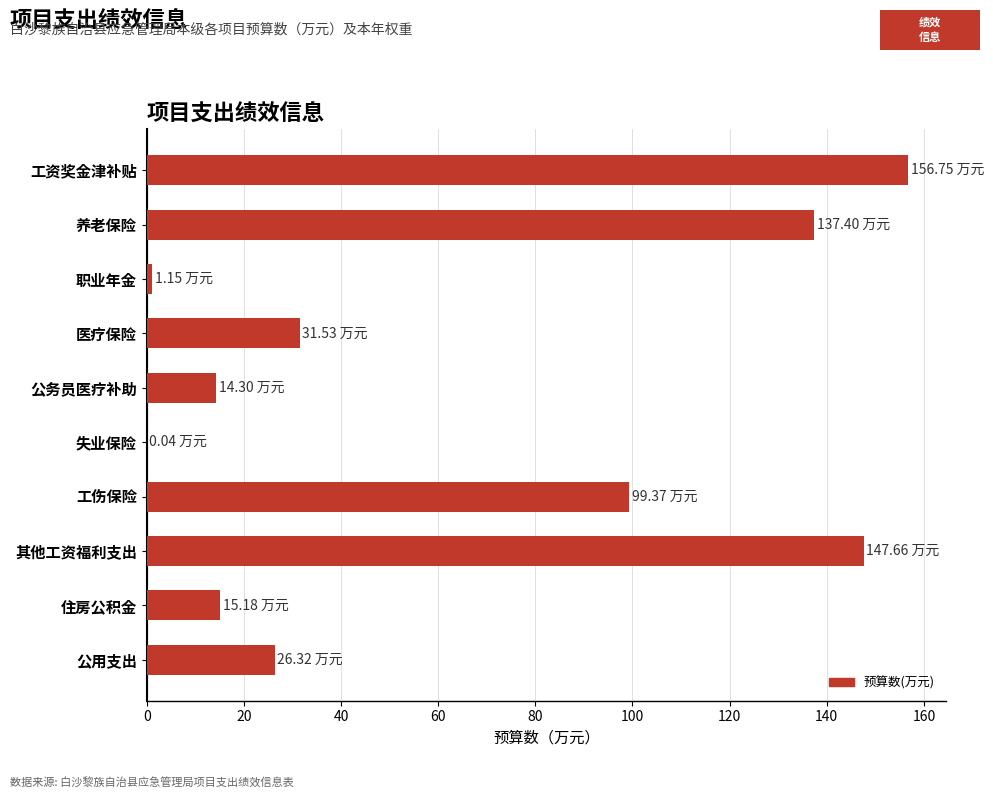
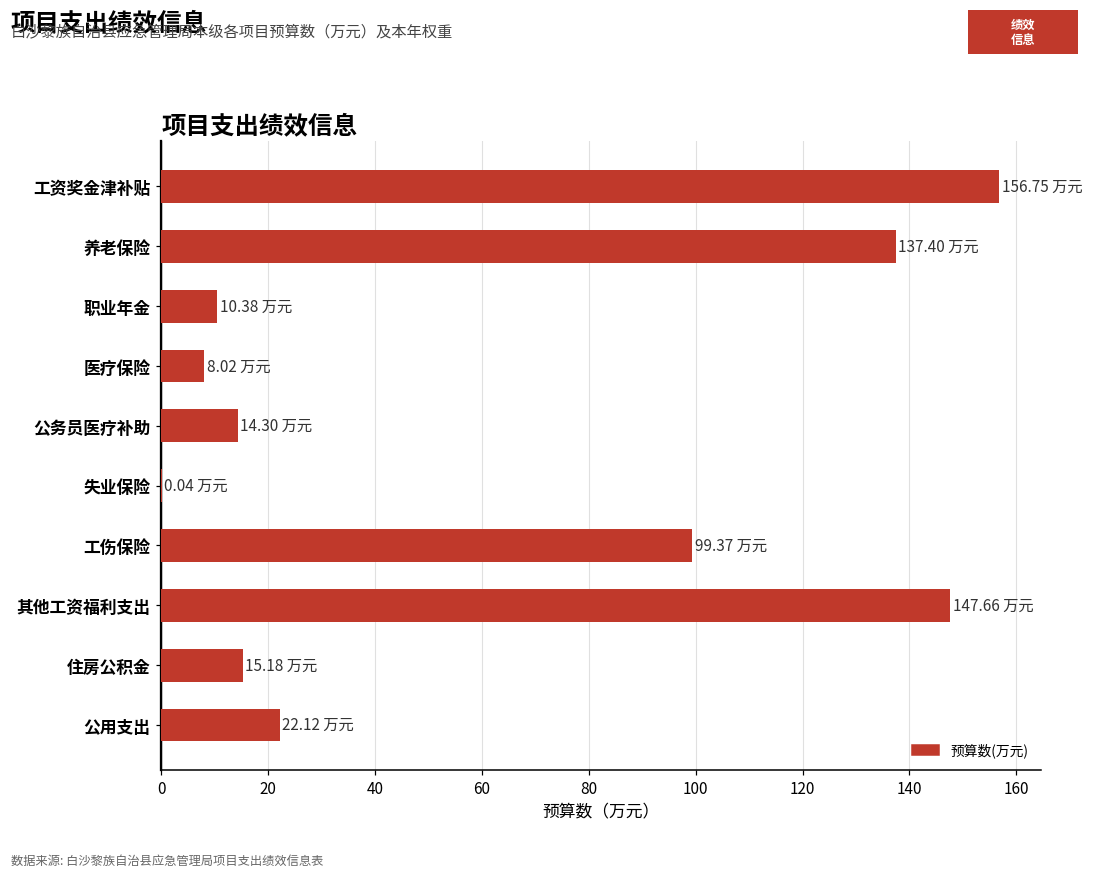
职业年金: 1.15 -> 10.38
医疗保险: 31.53 -> 8.02
公用支出: 26.32 -> 22.12
